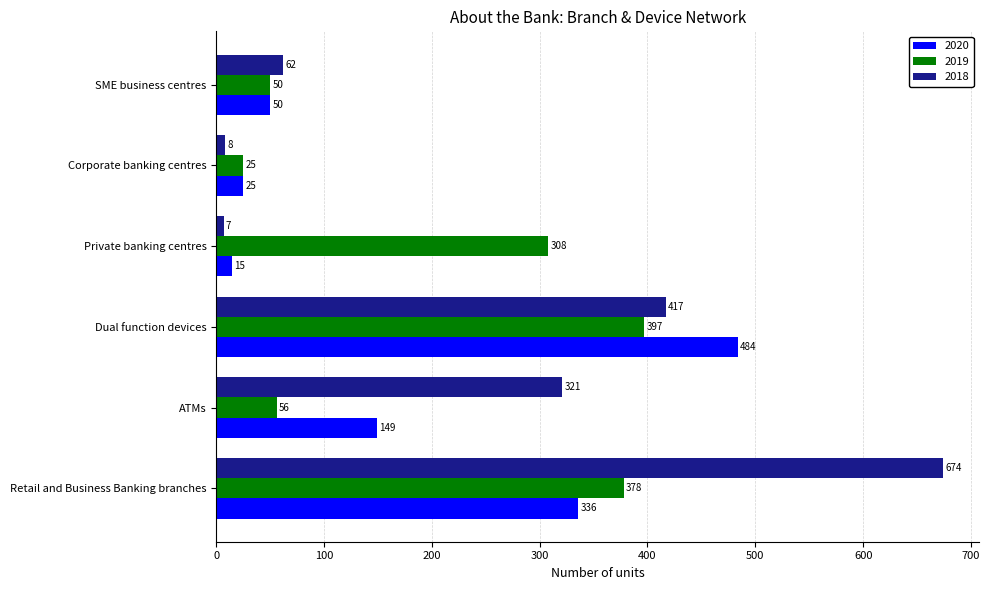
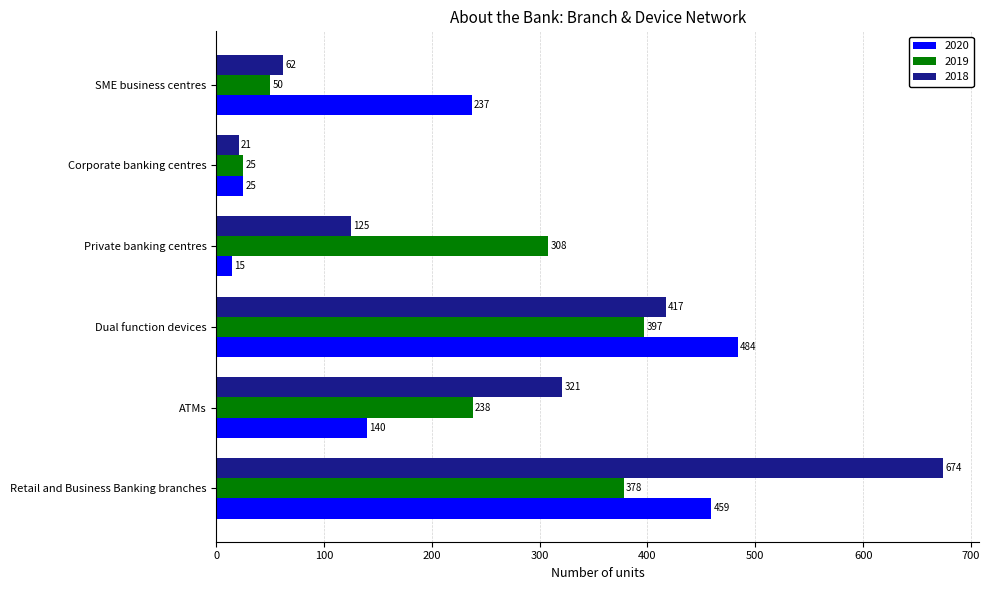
2020, SME business centres: 50 -> 237
2018, Corporate banking centres: 8 -> 21
2018, Private banking centres: 7 -> 125
2019, ATMs: 56 -> 238
2020, ATMs: 149 -> 140
2020, Retail and Business Banking branches: 336 -> 459
